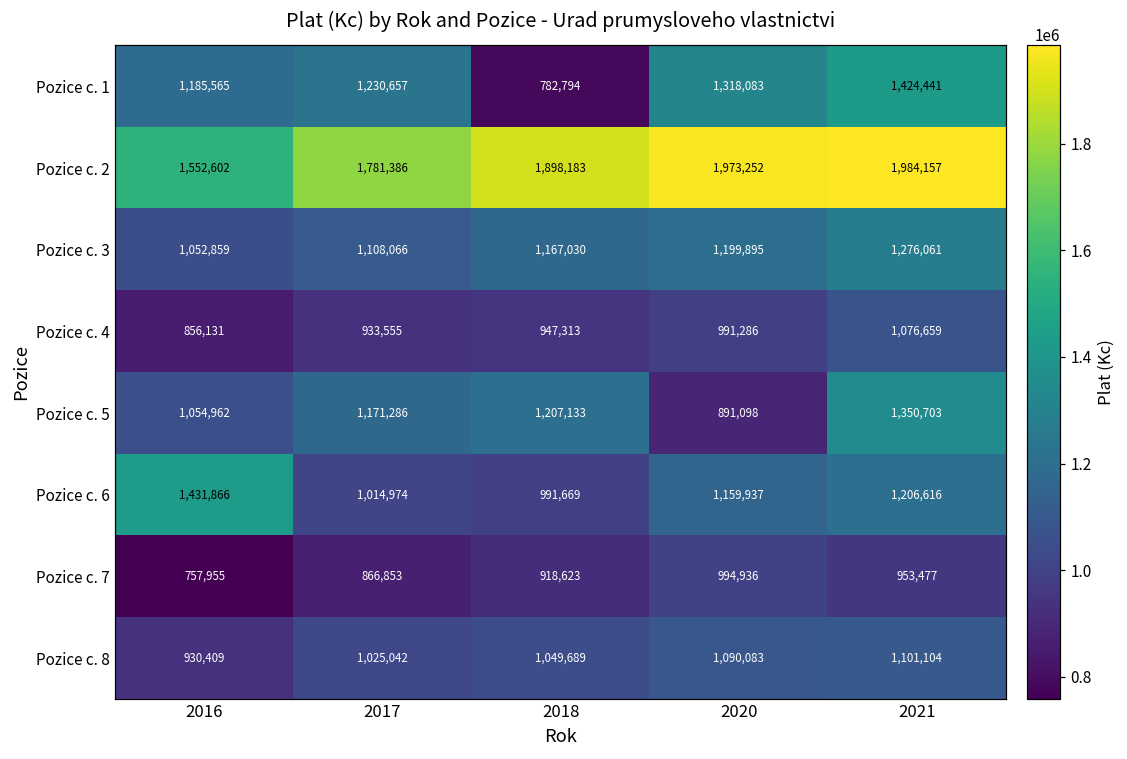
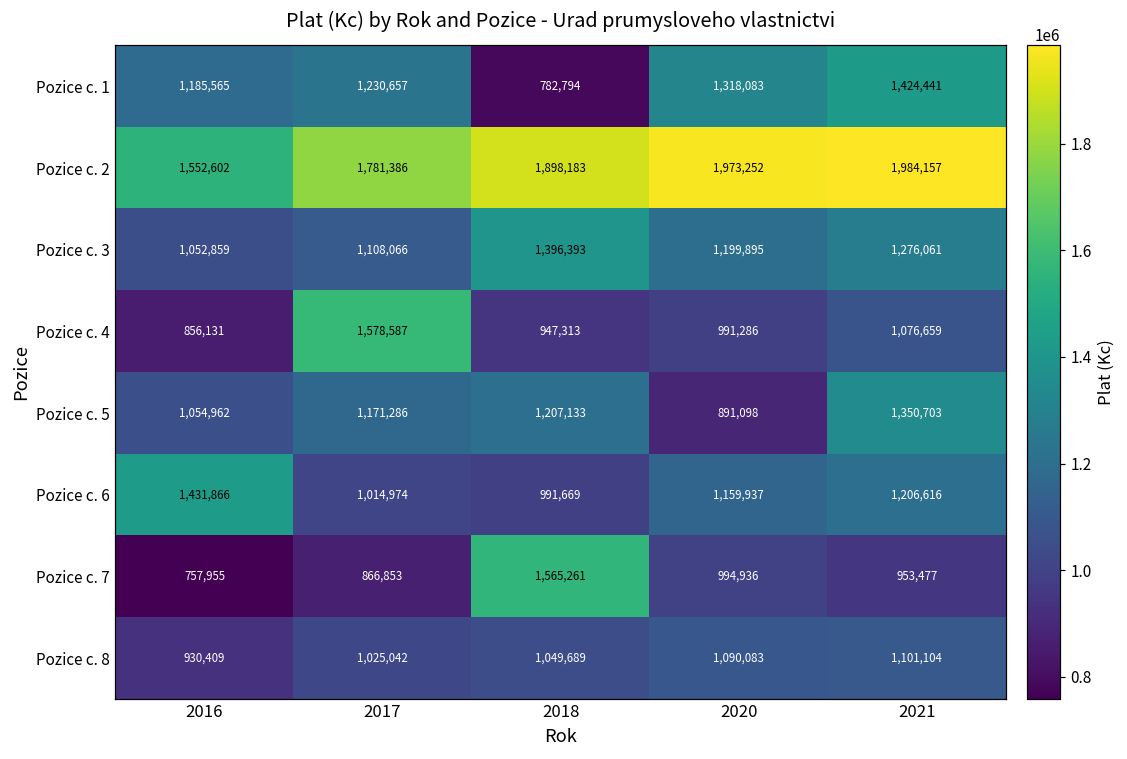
Pozice c. 3, 2018: 1,167,030 -> 1,396,393
Pozice c. 4, 2017: 933,555 -> 1,578,587
Pozice c. 7, 2018: 918,623 -> 1,565,261
